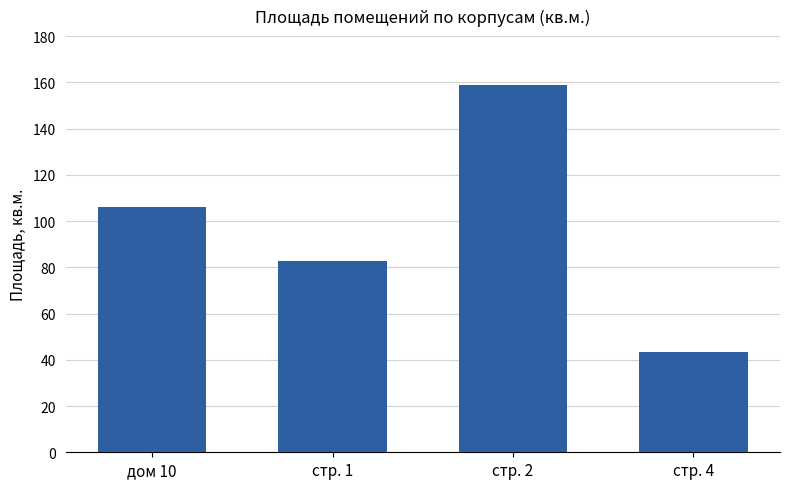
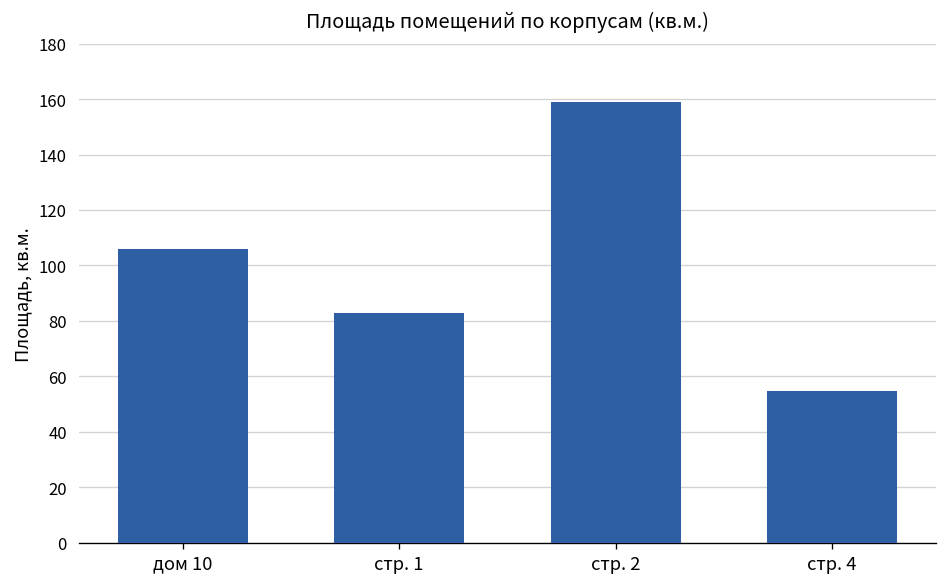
стр. 4: 43 -> 55
